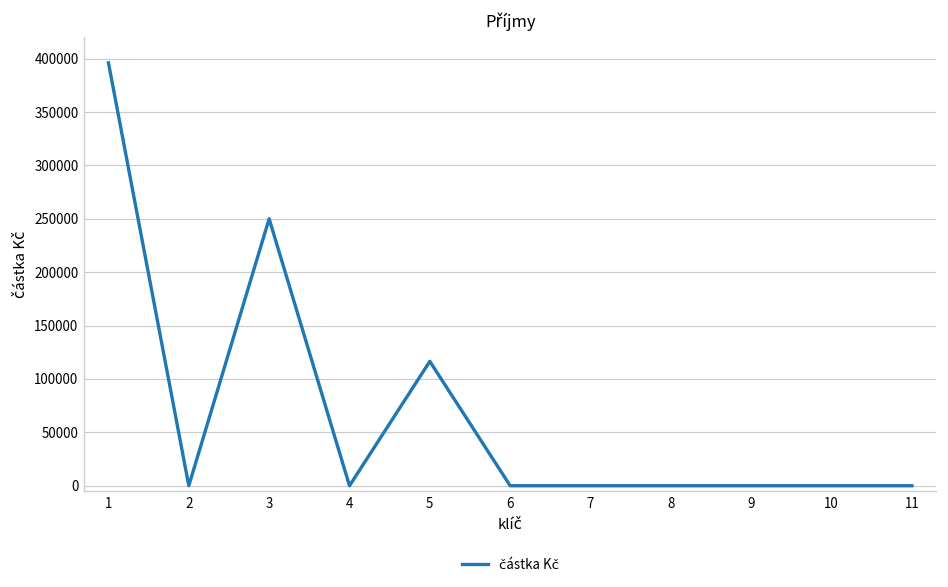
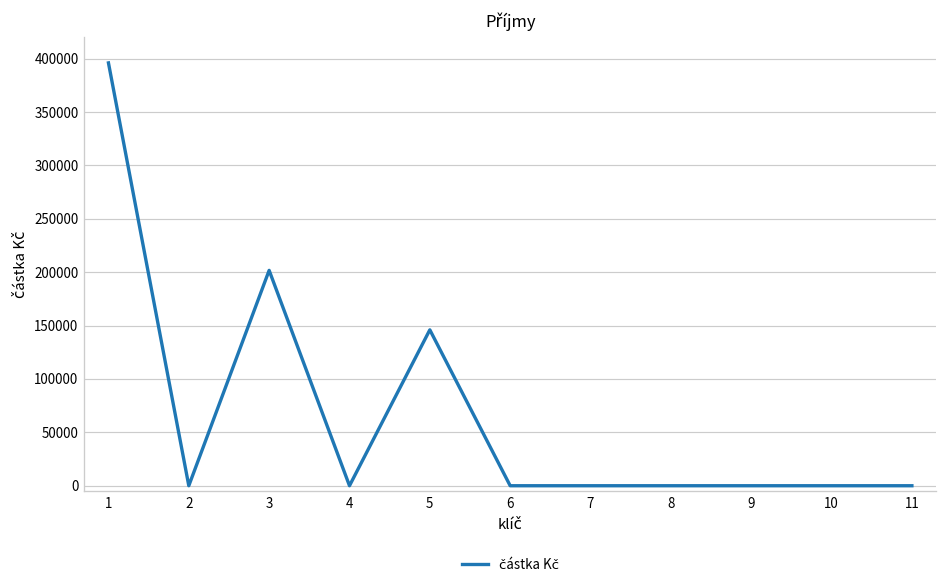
3: 250000 -> 200000
5: 120000 -> 150000
